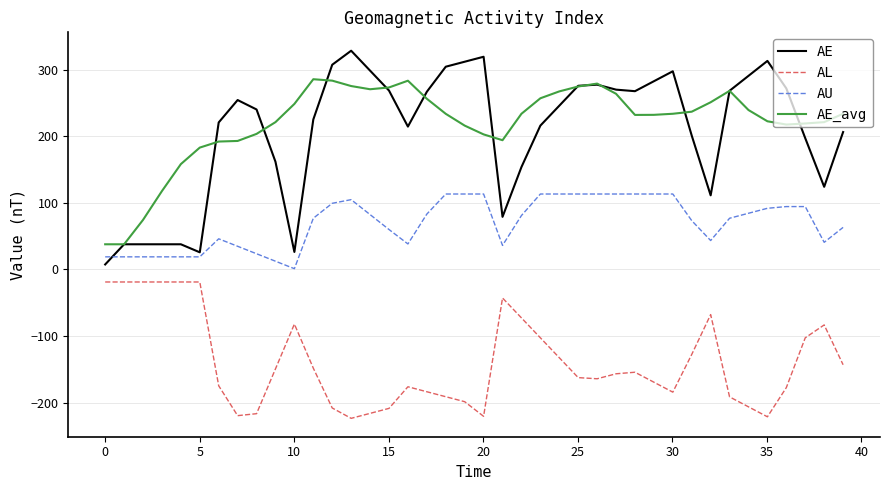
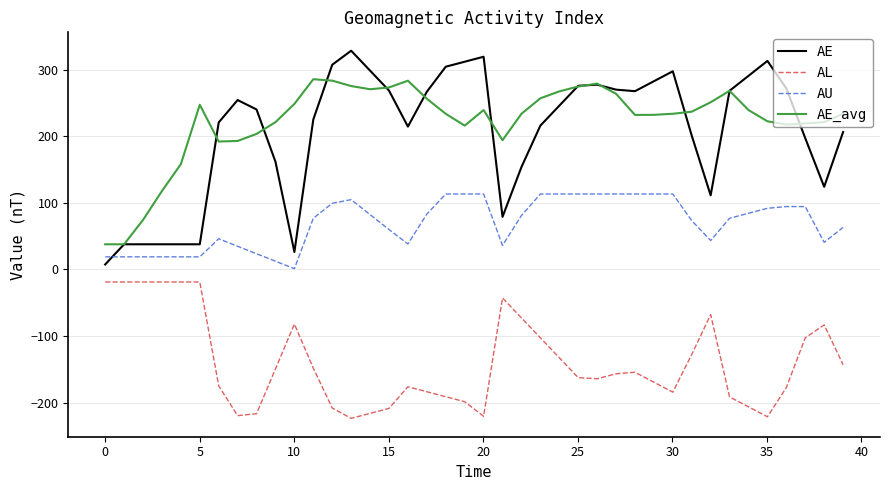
AE, 5: 30 -> 40
AE_avg, 5: 180 -> 250
AE_avg, 20: 200 -> 240
